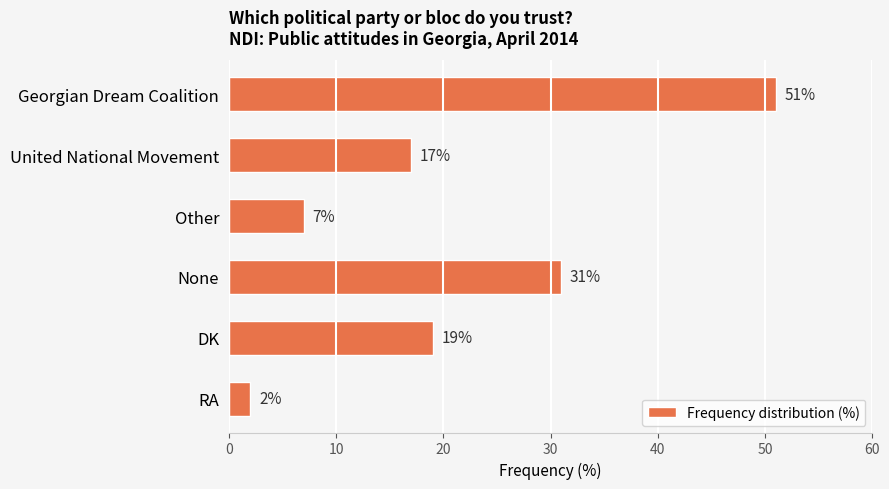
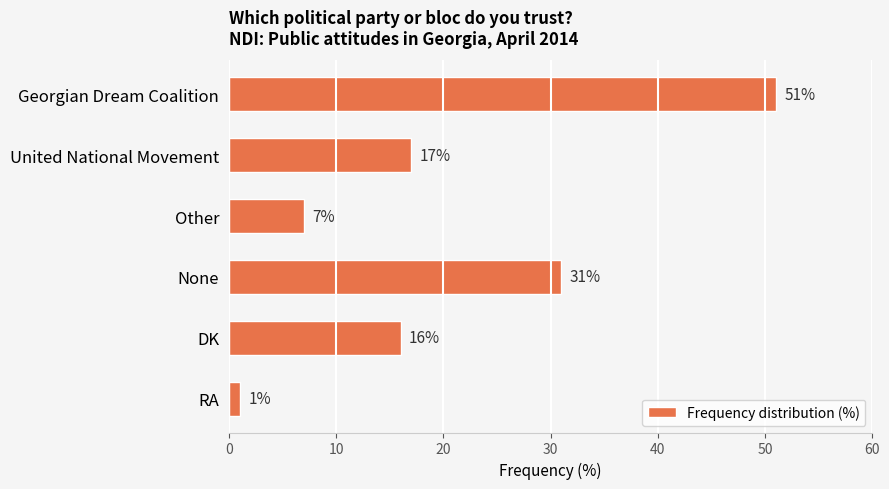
DK: 19% -> 16%
RA: 2% -> 1%
